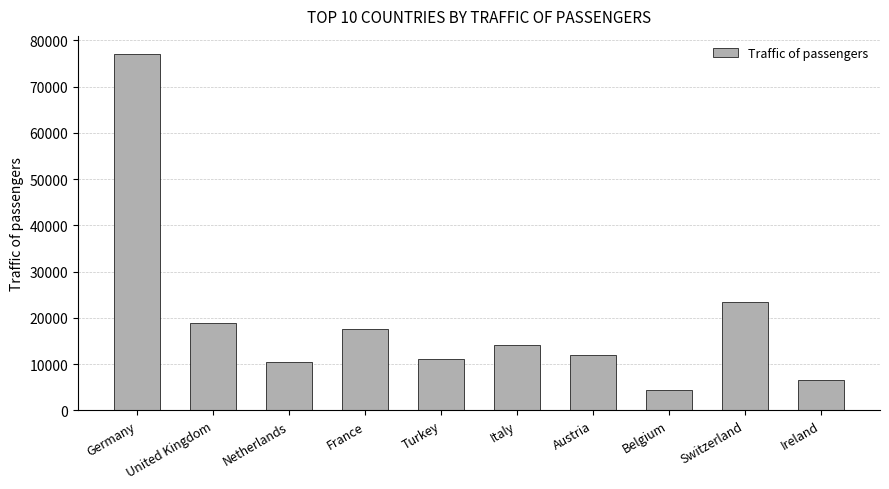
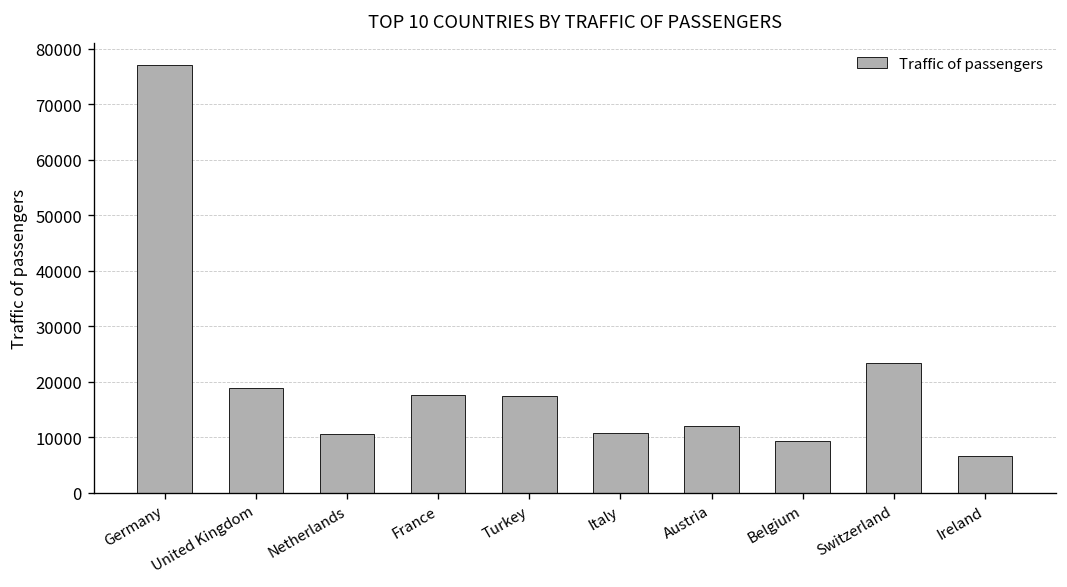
Turkey: 11000 -> 17000
Italy: 14000 -> 11000
Belgium: 4000 -> 9000
